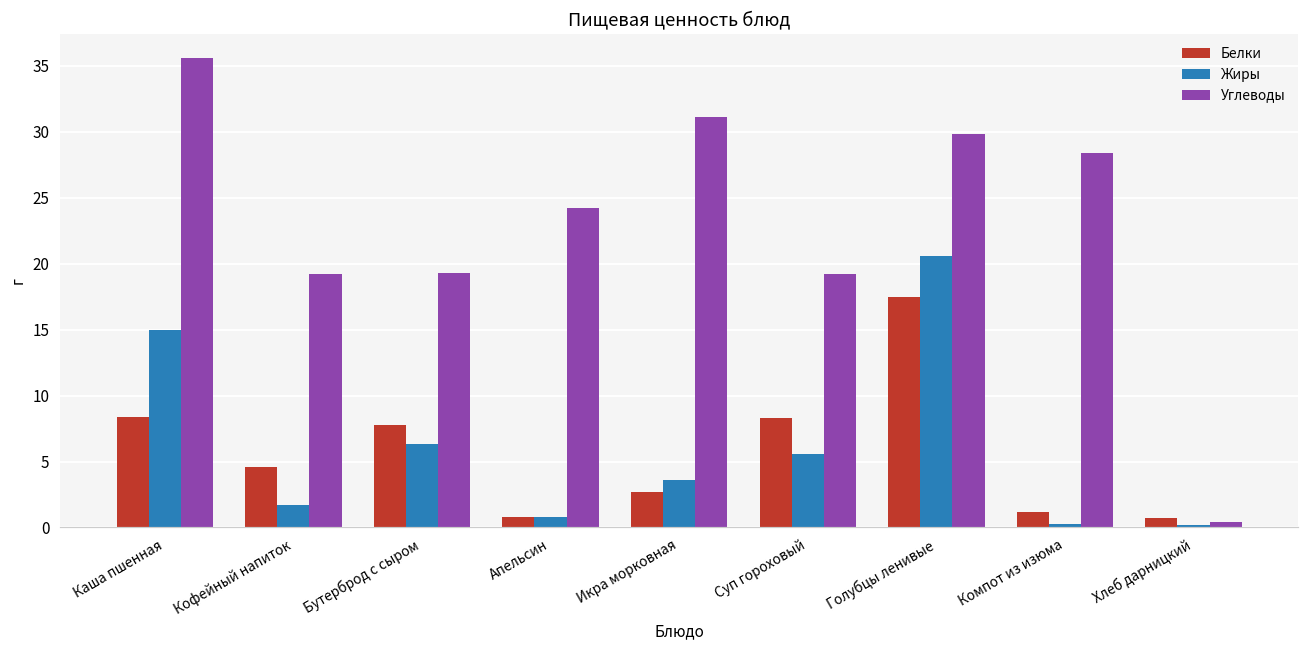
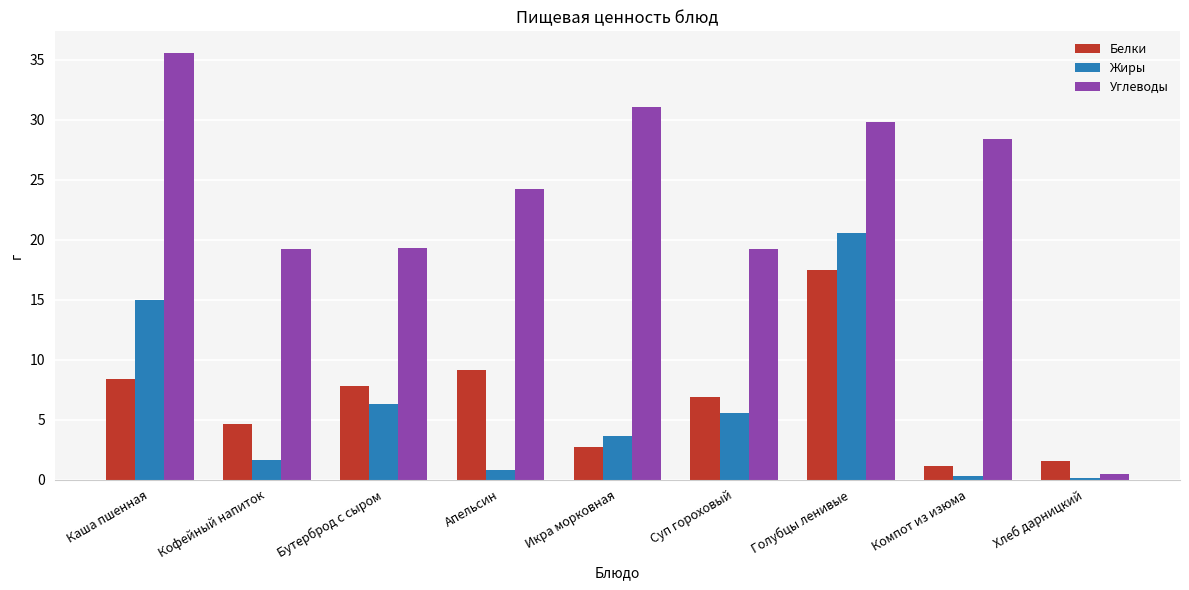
Белки, Апельсин: 0.8 -> 9.1
Белки, Суп гороховый: 8.3 -> 6.9
Белки, Хлеб дарницкий: 0.7 -> 1.5
